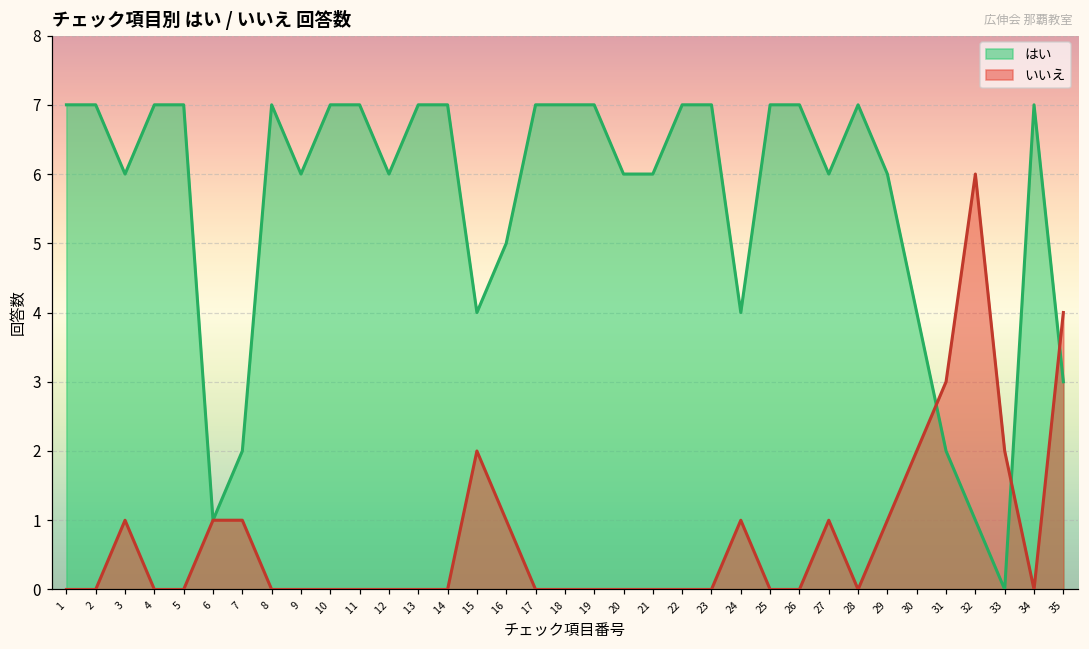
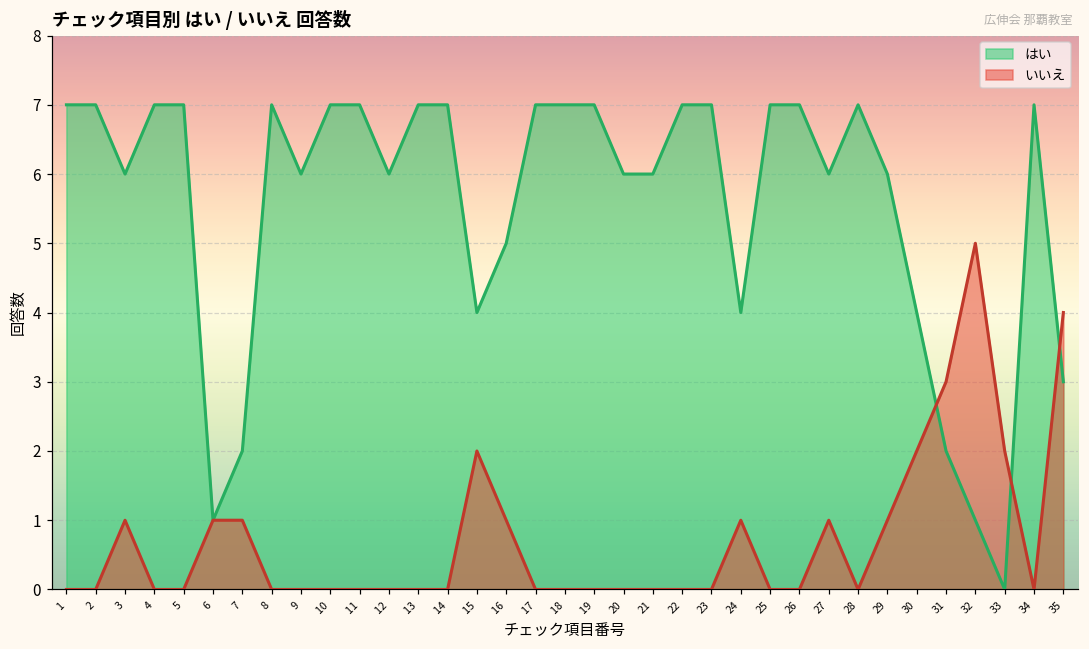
いいえ, 32: 6 -> 5
